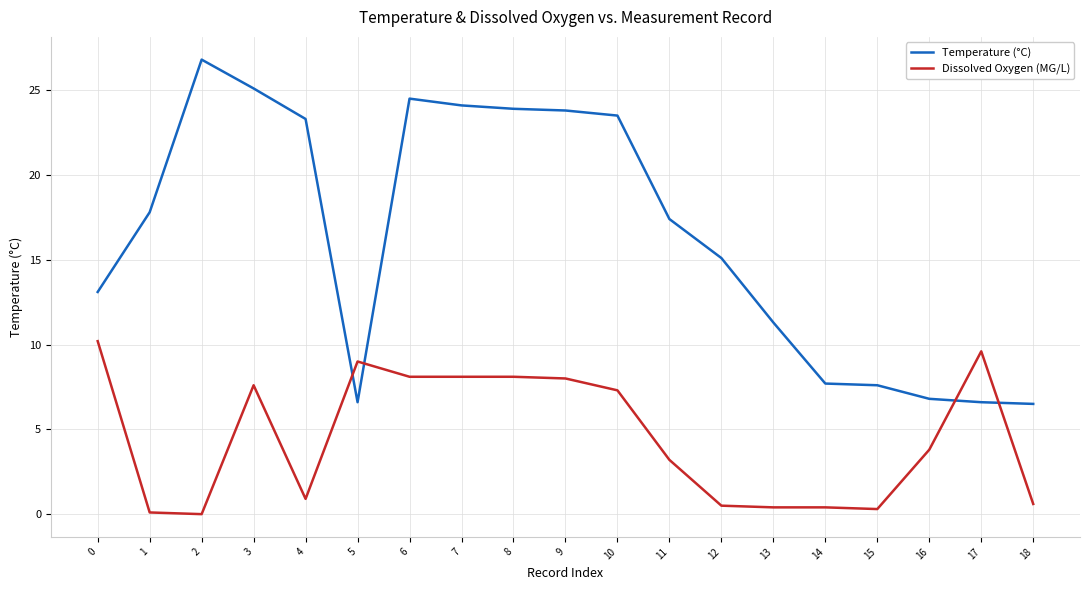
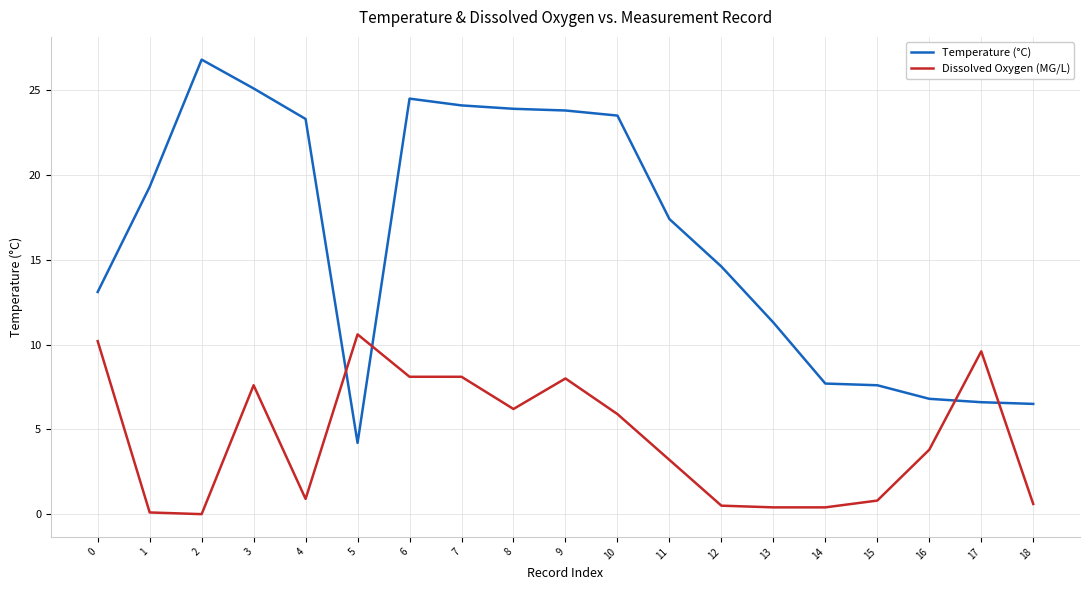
Temperature (°C), 1: 17.8 -> 19.3
Temperature (°C), 5: 6.6 -> 4.2
Dissolved Oxygen (MG/L), 5: 9.0 -> 10.6
Dissolved Oxygen (MG/L), 8: 8.1 -> 6.2
Dissolved Oxygen (MG/L), 10: 7.3 -> 5.9
Temperature (°C), 12: 15.1 -> 14.6
Dissolved Oxygen (MG/L), 15: 0.3 -> 0.8
